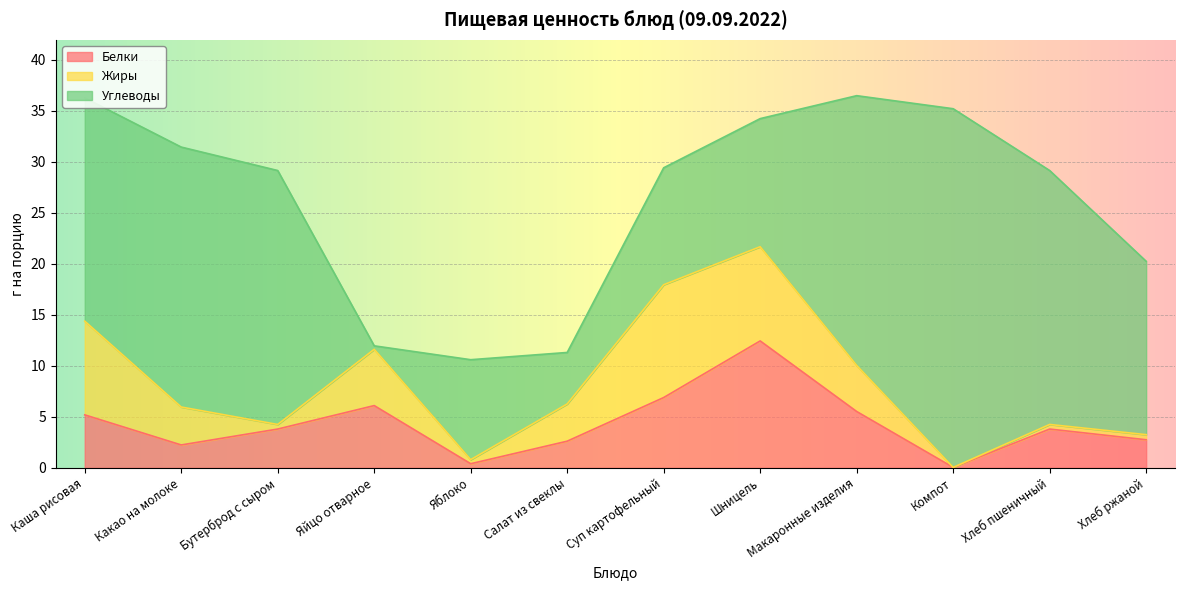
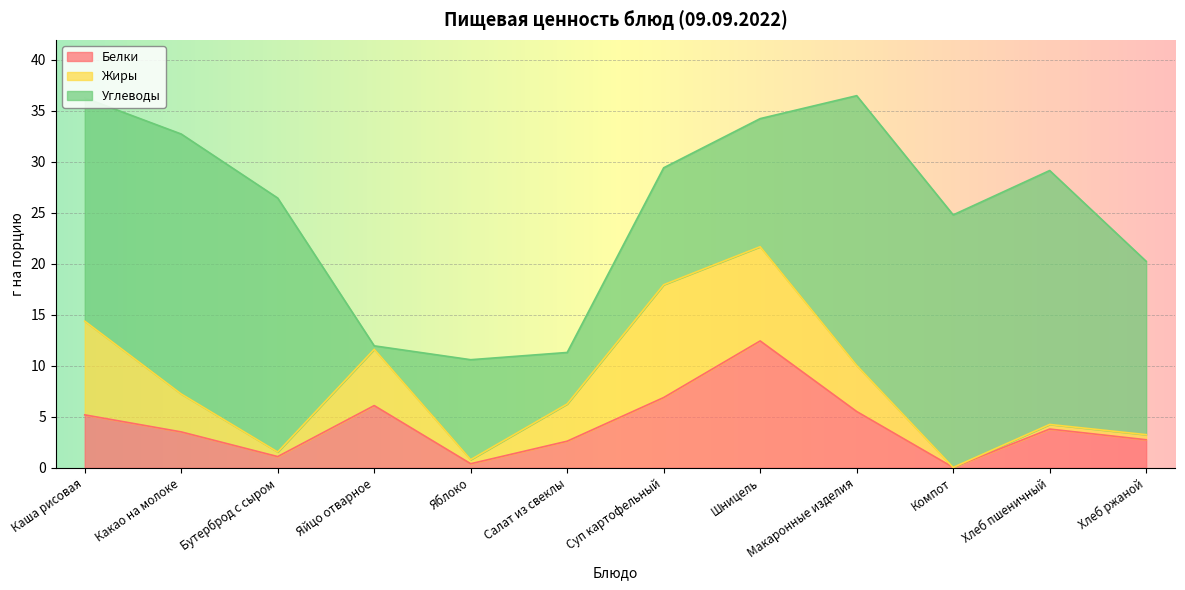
Белки, Какао на молоке: 2.2 -> 3.5
Белки, Бутерброд с сыром: 3.8 -> 1.1
Углеводы, Компот: 35.2 -> 24.8
